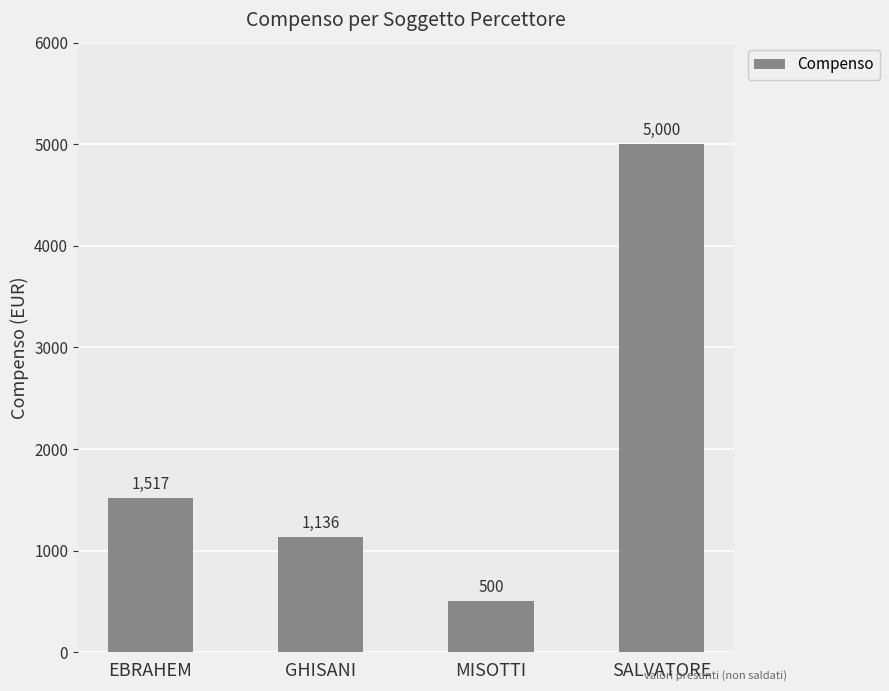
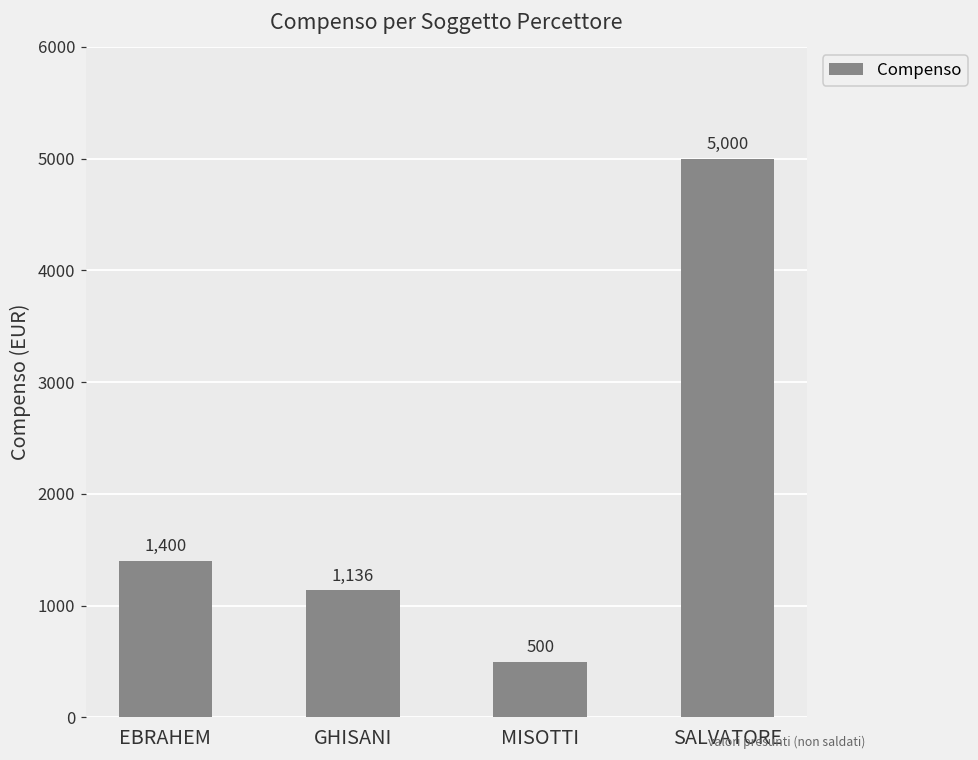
EBRAHEM: 1,517 -> 1,400
